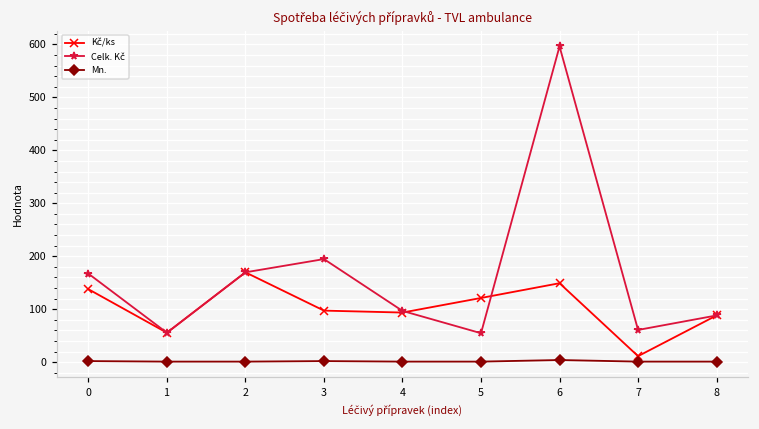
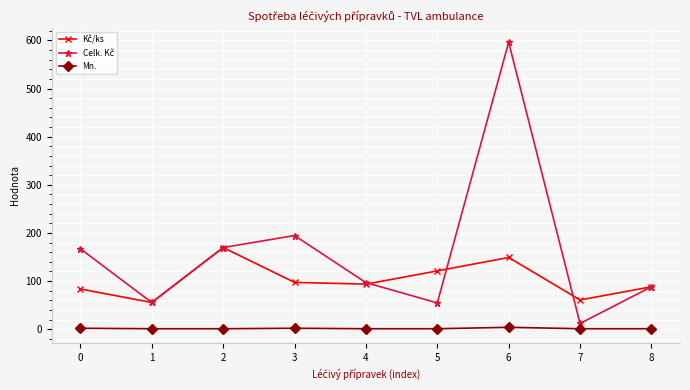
Kč/ks, 0: 140 -> 80
Kč/ks, 7: 10 -> 60
Celk. Kč, 7: 60 -> 10
